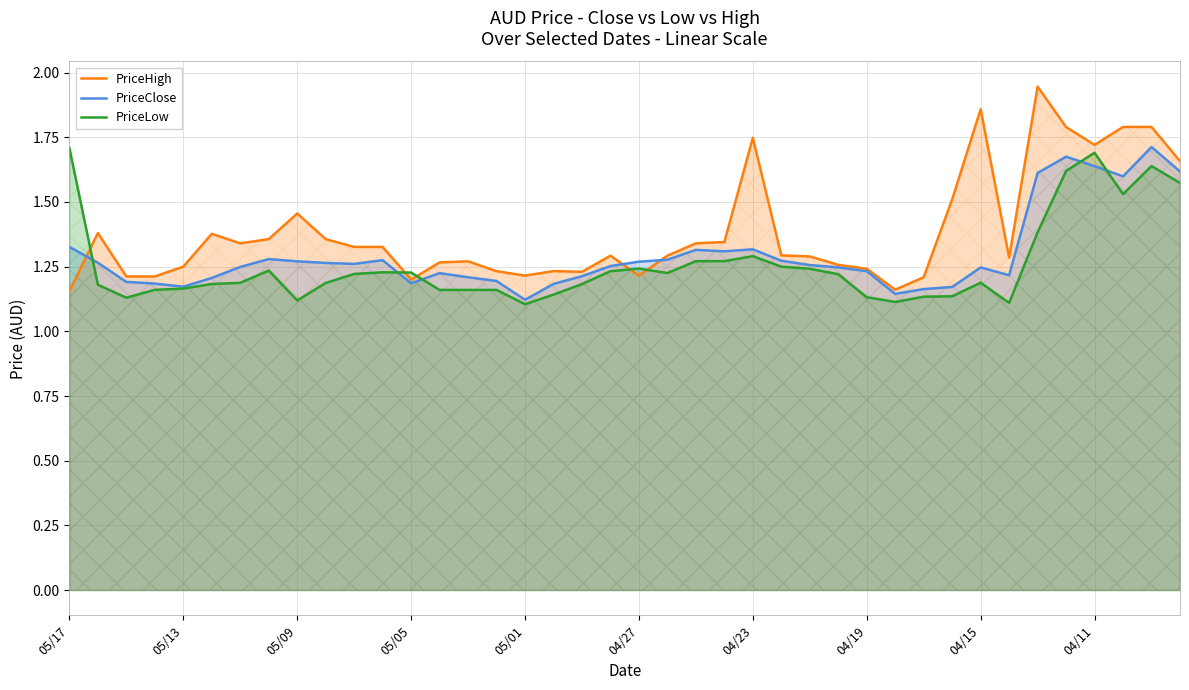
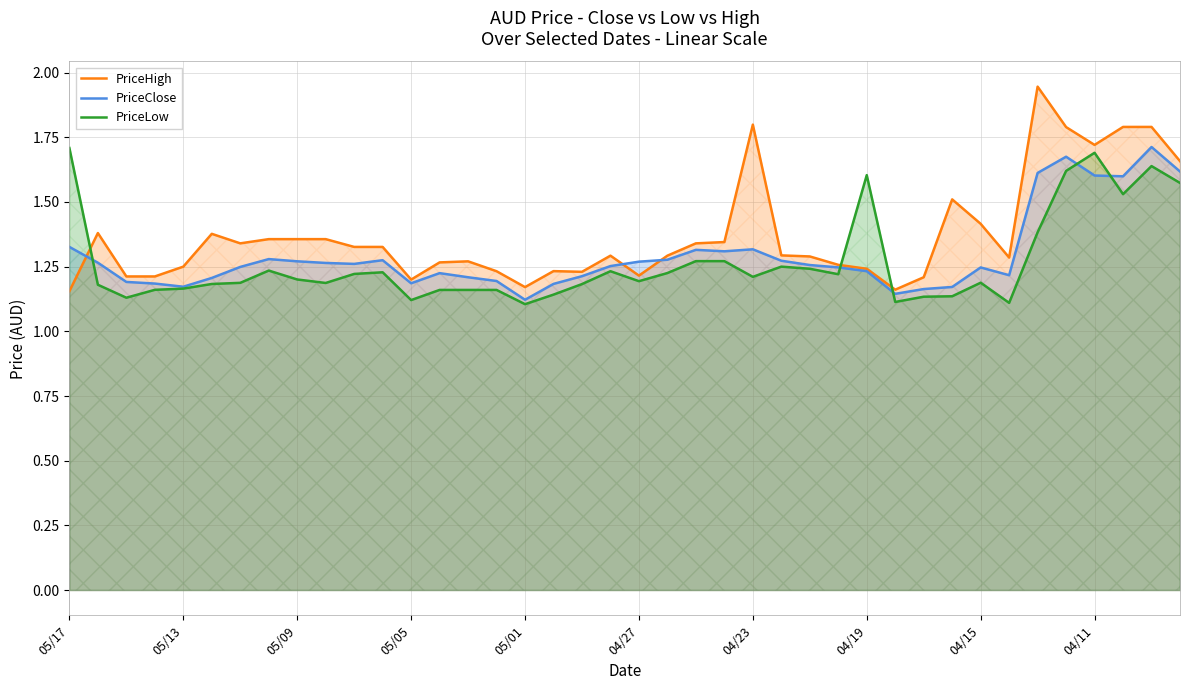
PriceHigh, 05/09: 1.46 -> 1.36
PriceLow, 05/09: 1.12 -> 1.20
PriceLow, 05/05: 1.23 -> 1.12
PriceHigh, 05/01: 1.22 -> 1.17
PriceLow, 04/27: 1.24 -> 1.19
PriceHigh, 04/23: 1.75 -> 1.80
PriceLow, 04/23: 1.29 -> 1.21
PriceLow, 04/19: 1.13 -> 1.60
PriceHigh, 04/15: 1.86 -> 1.42
PriceClose, 04/11: 1.64 -> 1.60
